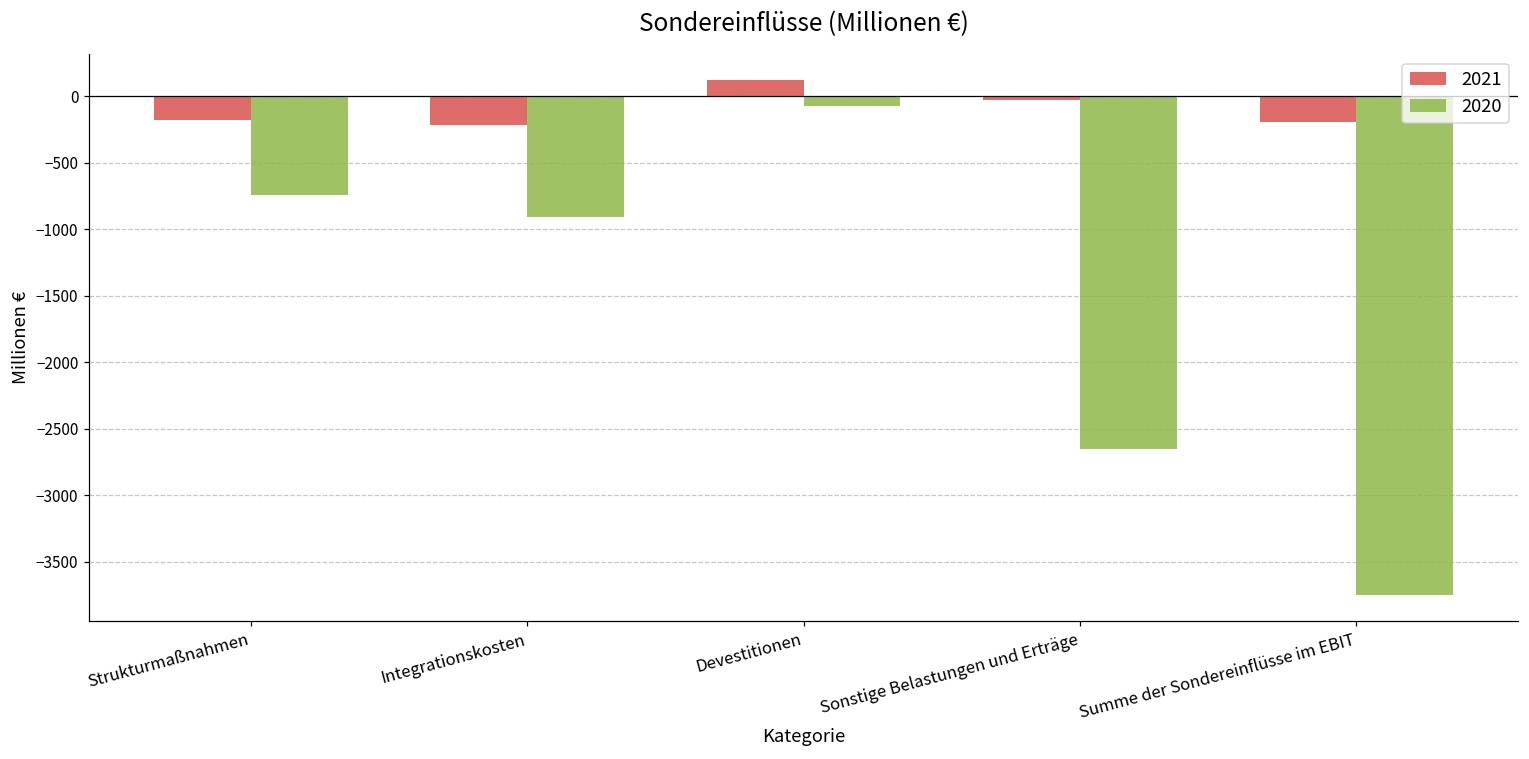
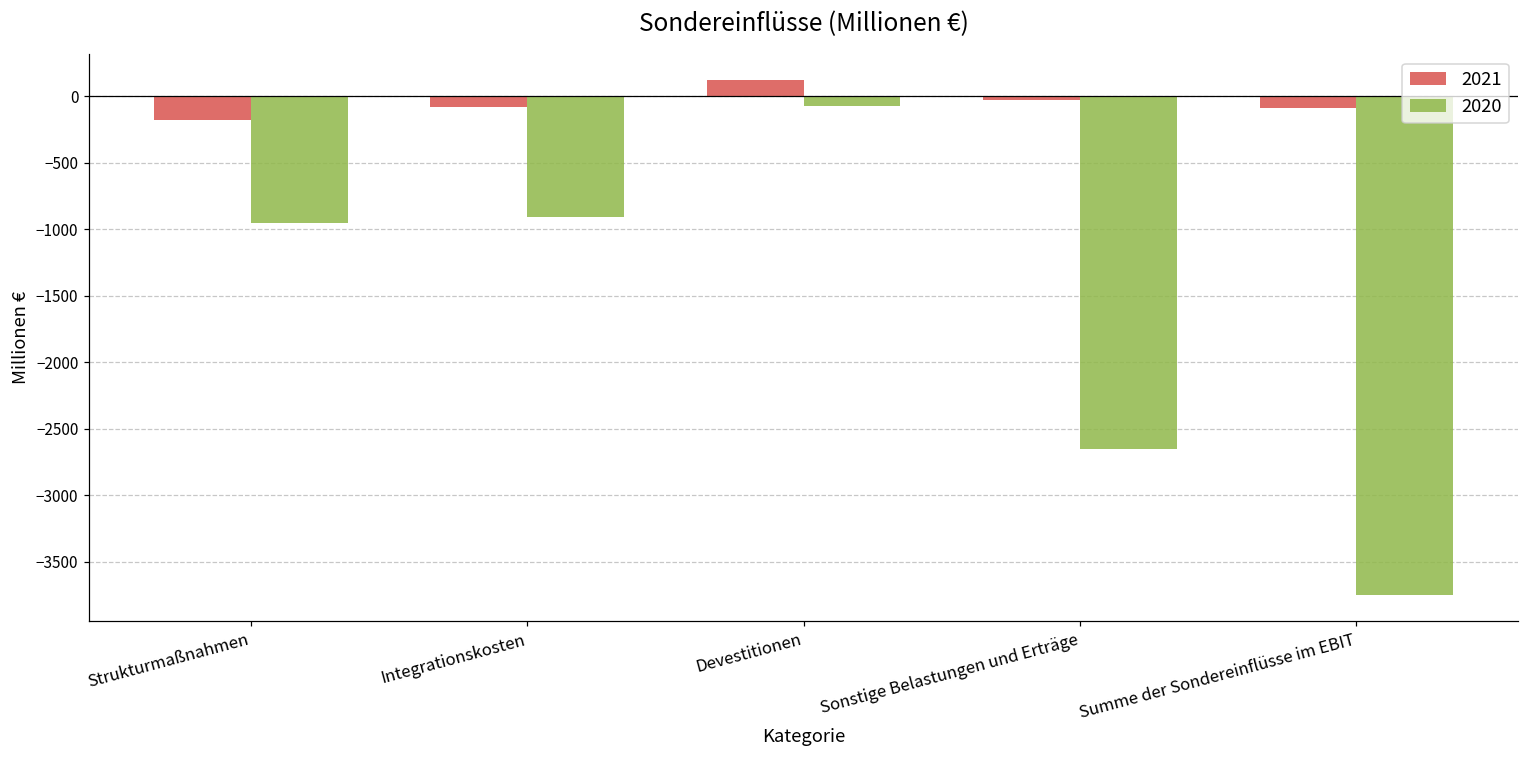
2020, Strukturmaßnahmen: -740 -> -950
2021, Integrationskosten: -220 -> -90
2021, Summe der Sondereinflüsse im EBIT: -200 -> -90
